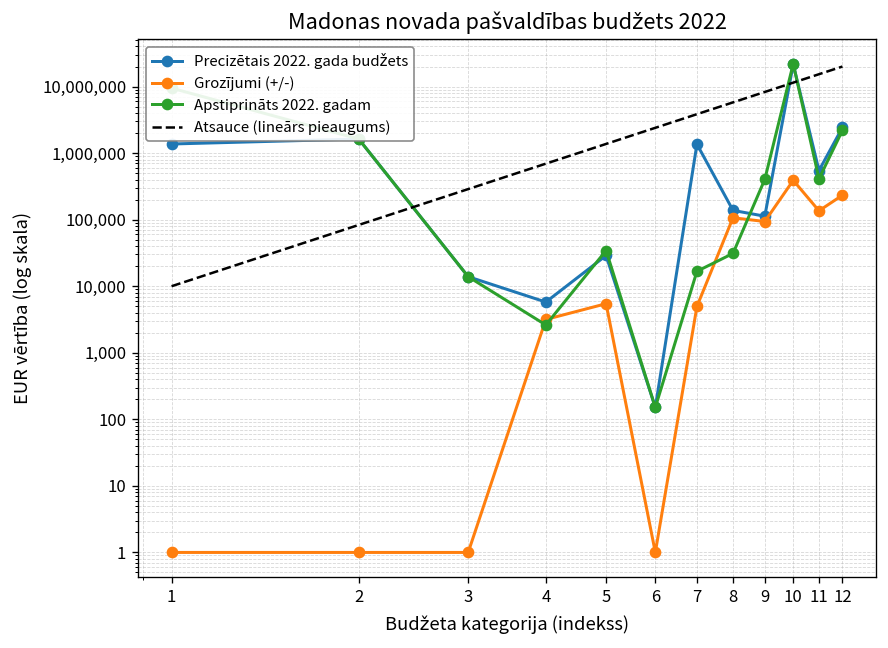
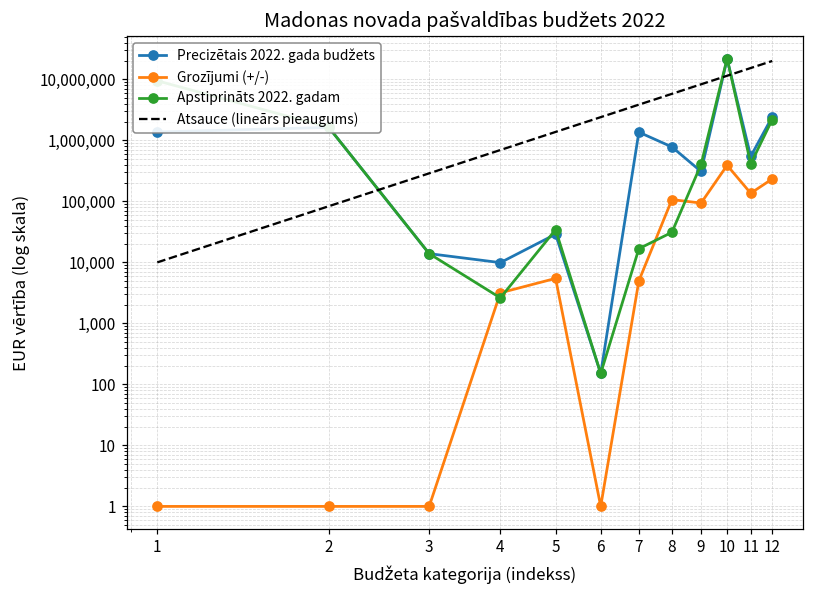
Precizētais 2022. gada budžets, 4: 6,000 -> 10,000
Precizētais 2022. gada budžets, 8: 140,000 -> 800,000
Precizētais 2022. gada budžets, 9: 110,000 -> 300,000
